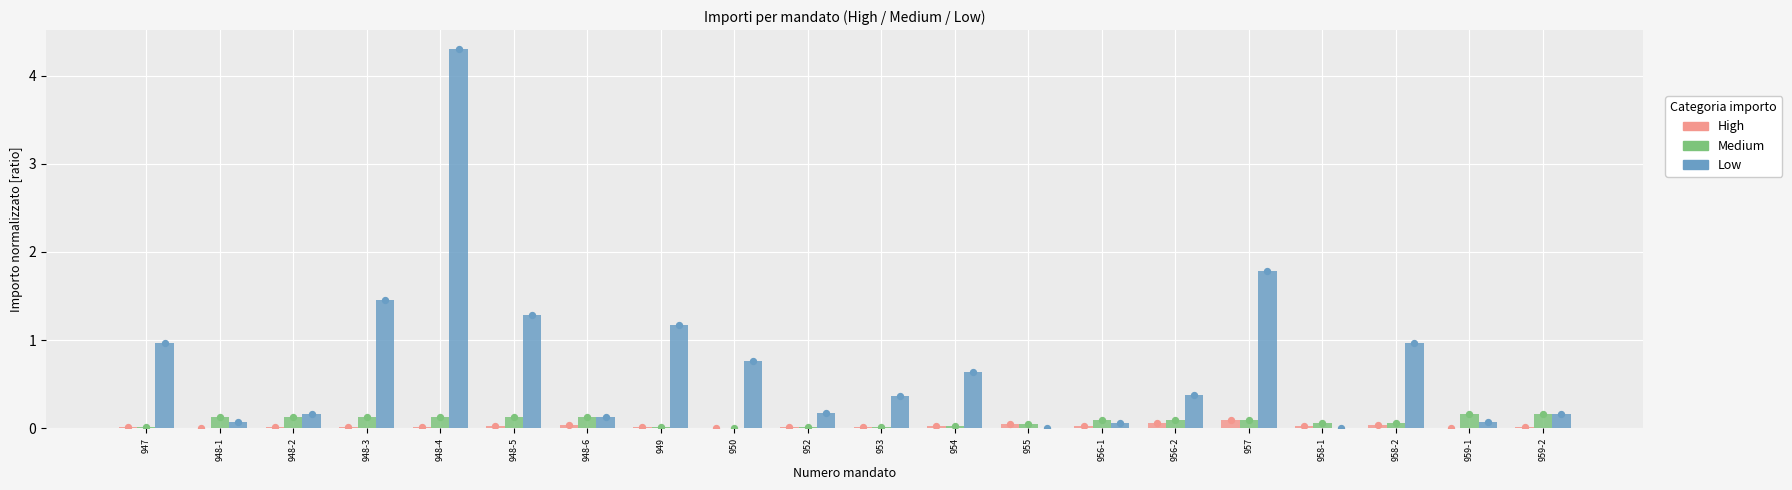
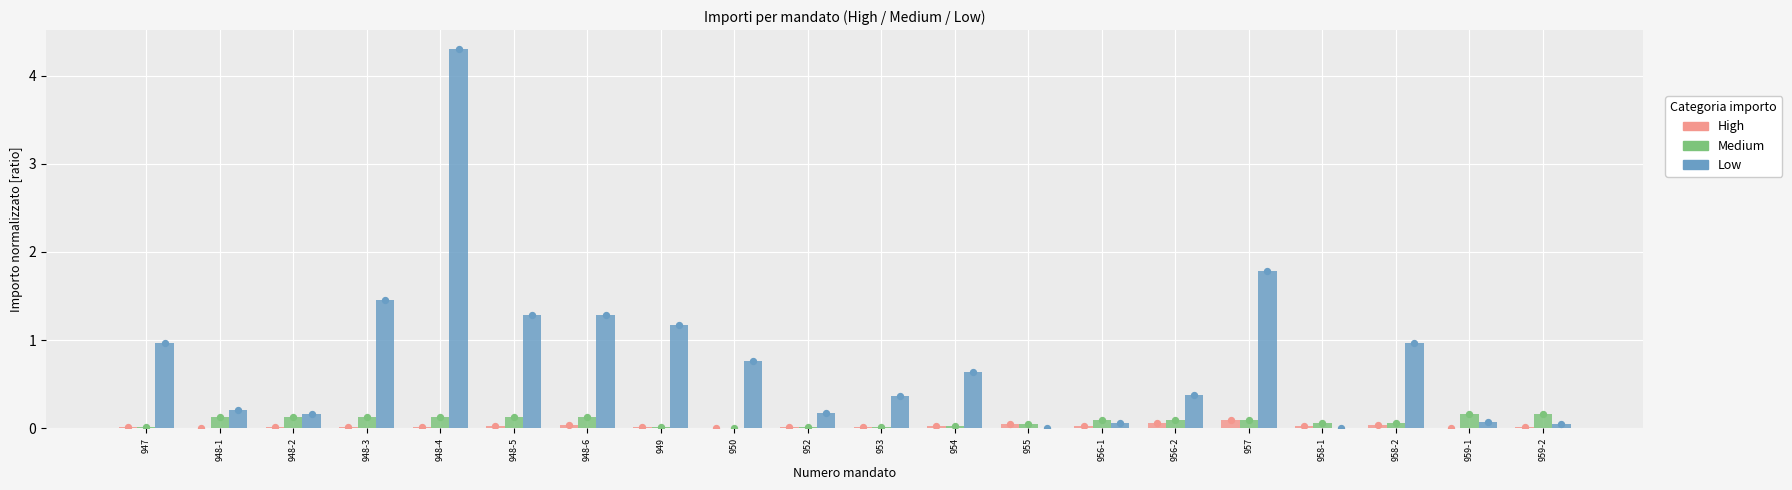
Low, 948-1: 0.1 -> 0.2
Low, 948-6: 0.1 -> 1.3
Low, 959-2: 0.2 -> 0.1
